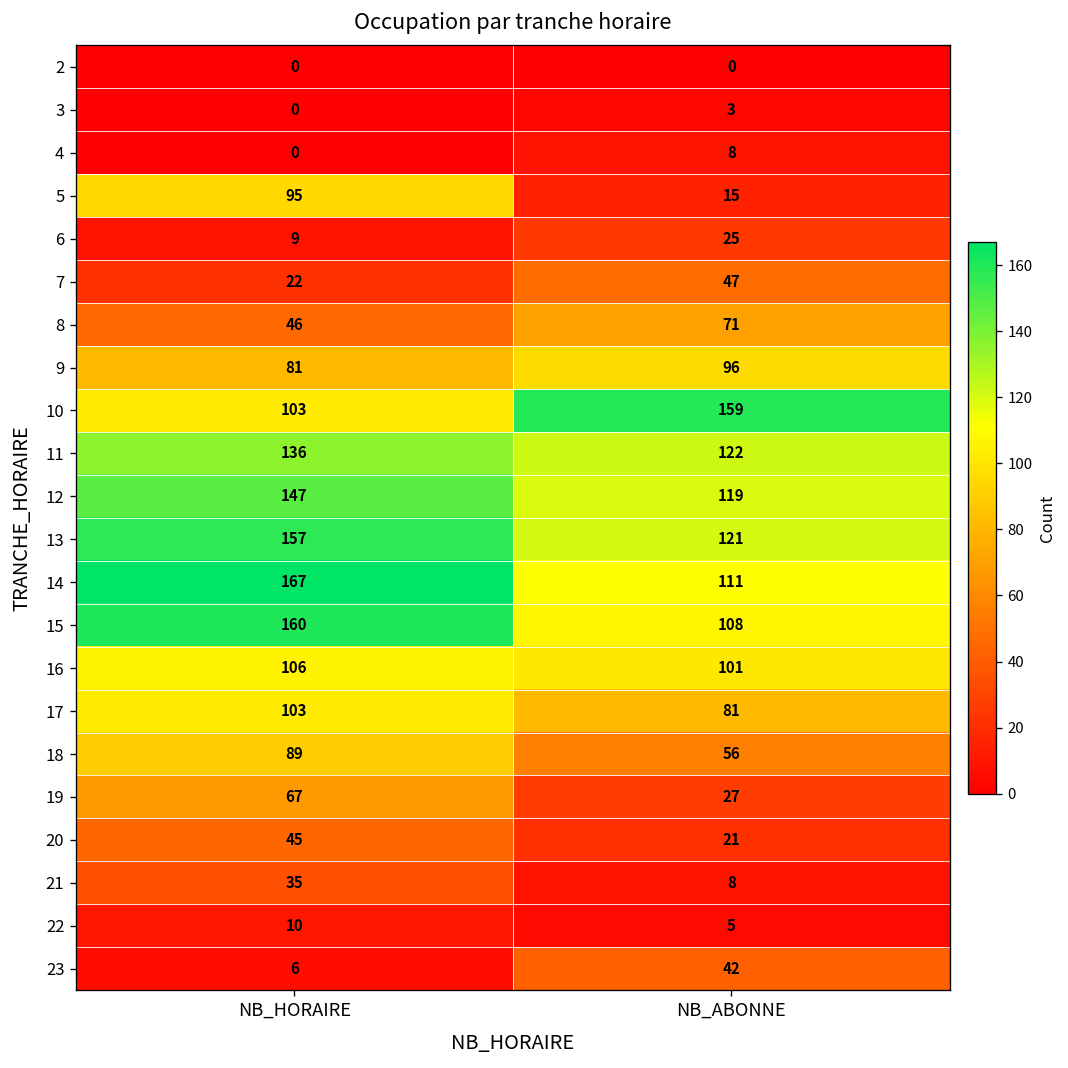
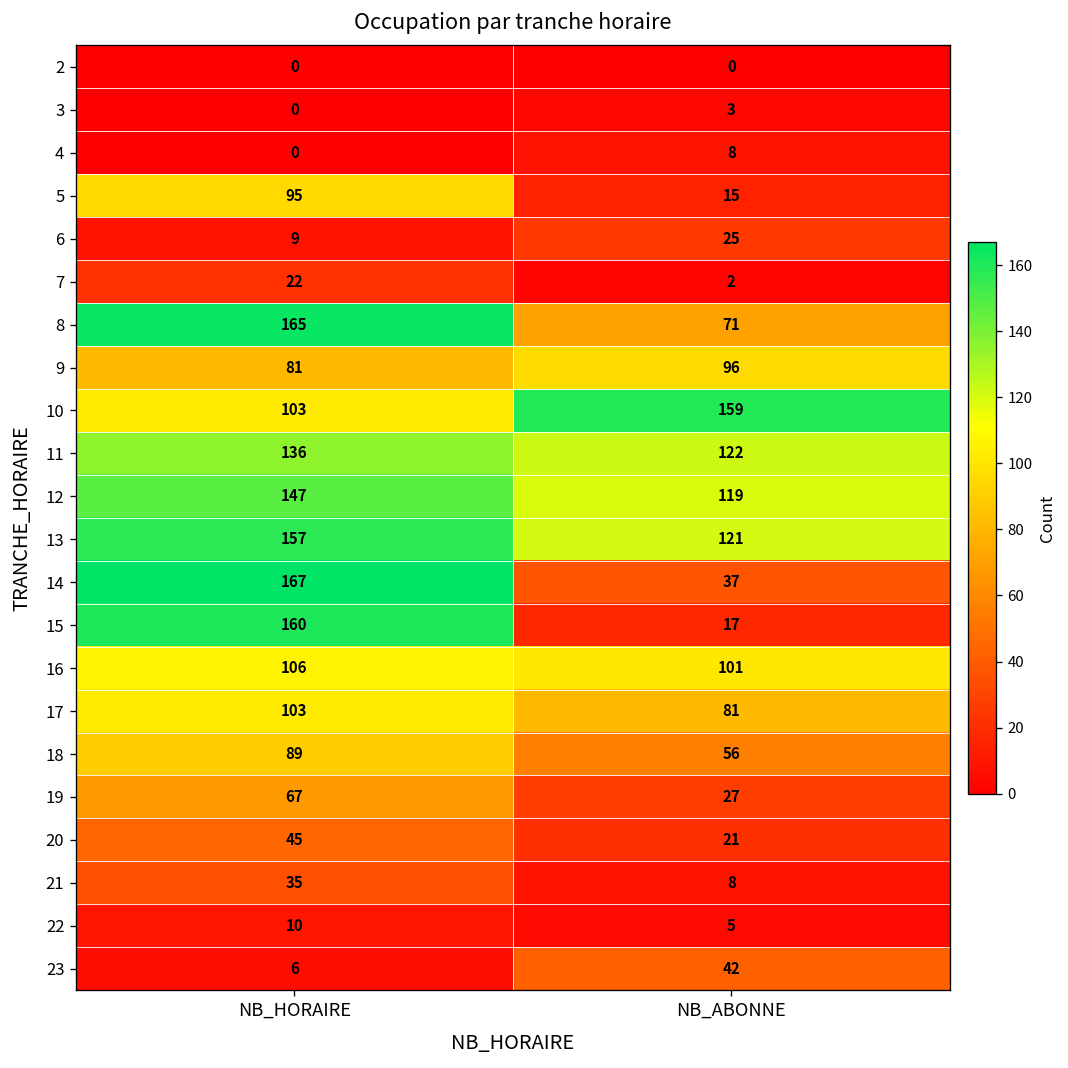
7, NB_ABONNE: 47 -> 2
8, NB_HORAIRE: 46 -> 165
14, NB_ABONNE: 111 -> 37
15, NB_ABONNE: 108 -> 17
